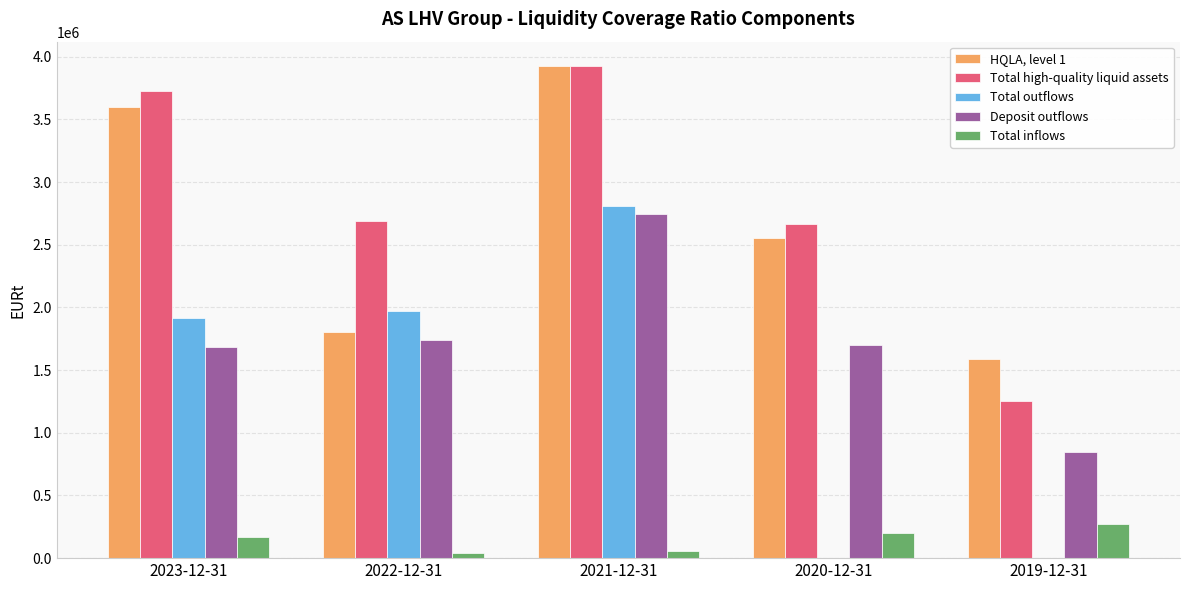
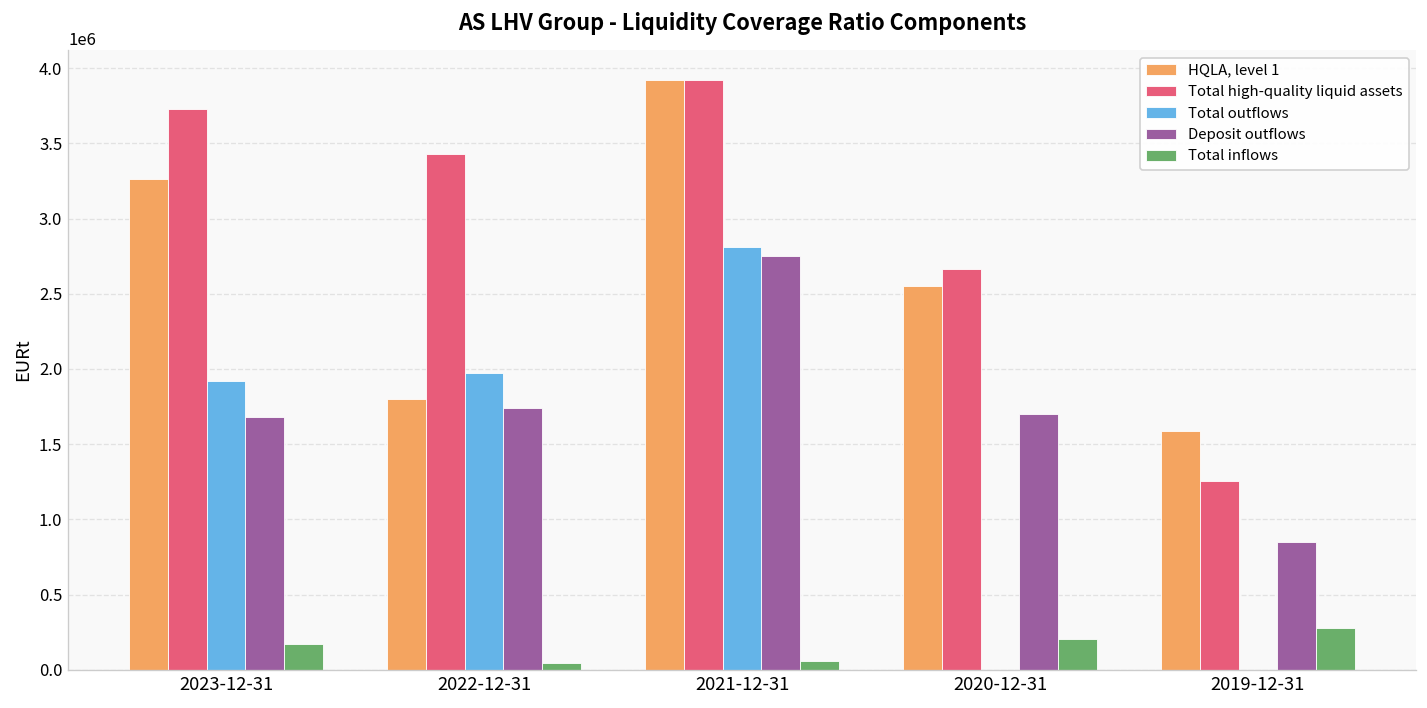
HQLA, level 1, 2023-12-31: 3600000 -> 3270000
Total high-quality liquid assets, 2022-12-31: 2690000 -> 3430000
